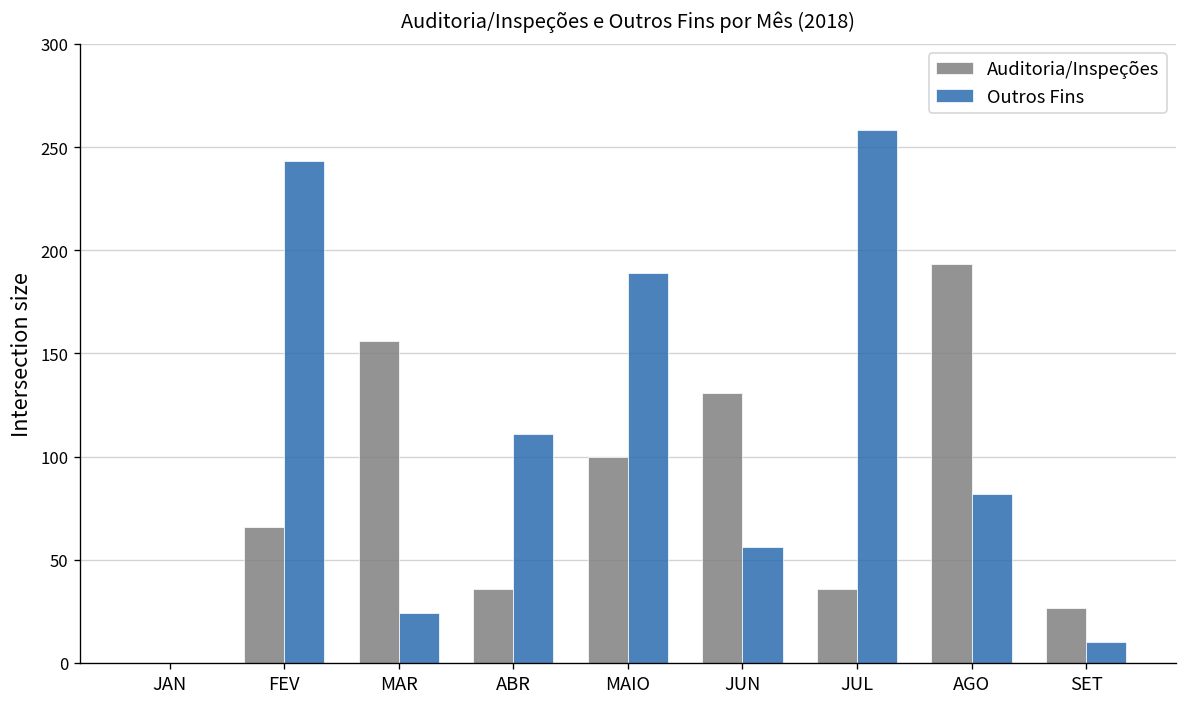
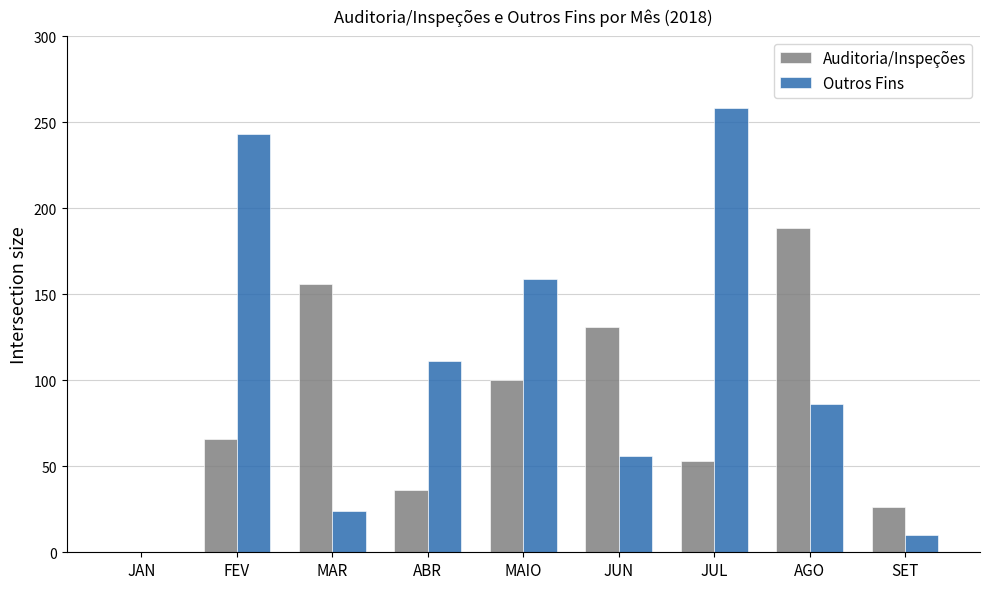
Outros Fins, MAIO: 189 -> 159
Auditoria/Inspeções, JUL: 36 -> 53
Auditoria/Inspeções, AGO: 194 -> 189
Outros Fins, AGO: 82 -> 87
